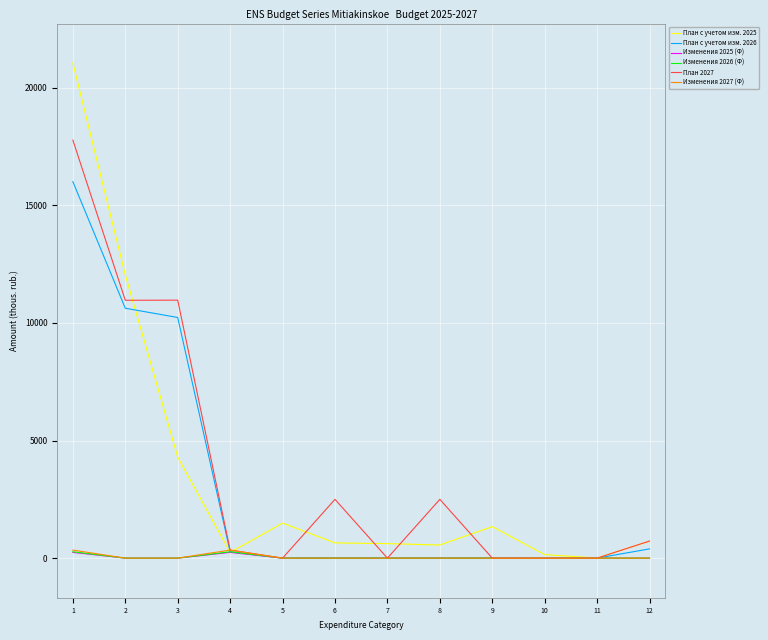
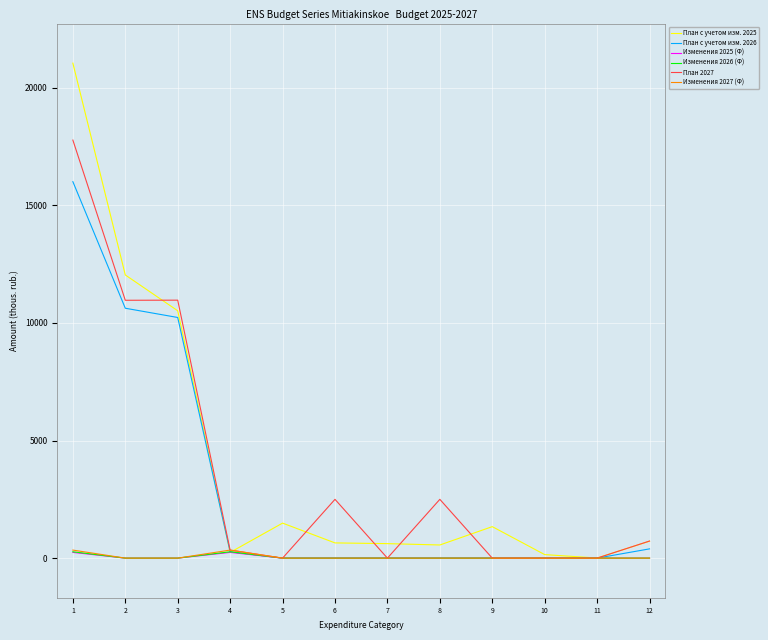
План с учетом изм. 2025, 3: 4300 -> 10500
